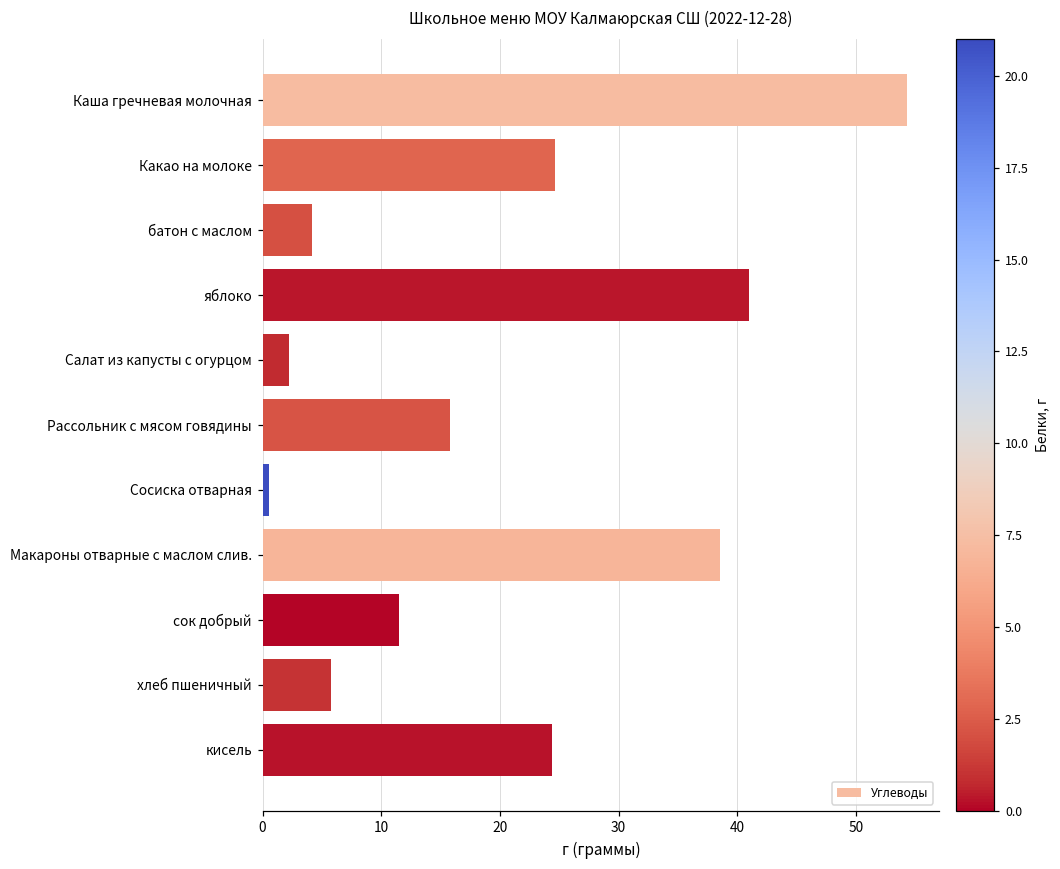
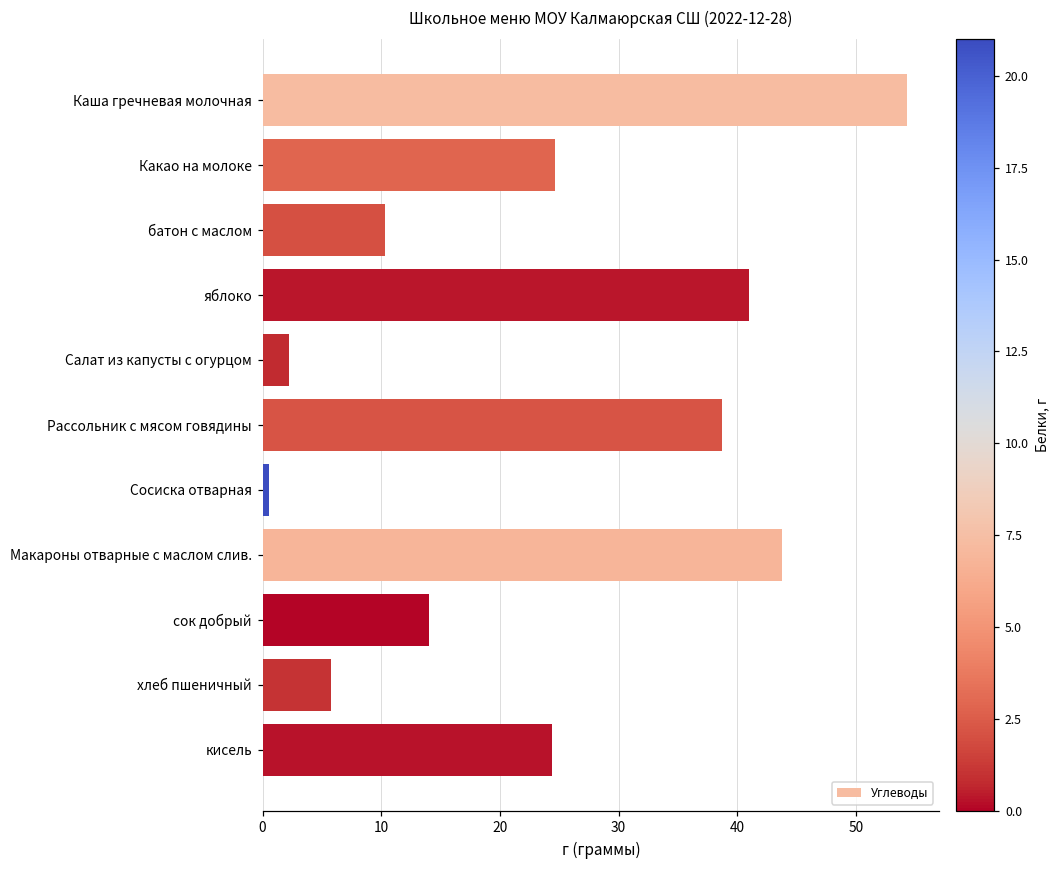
батон с маслом: 4.2 -> 10.3
Рассольник с мясом говядины: 15.8 -> 38.7
Макароны отварные с маслом слив.: 38.6 -> 43.7
сок добрый: 11.5 -> 14.0
